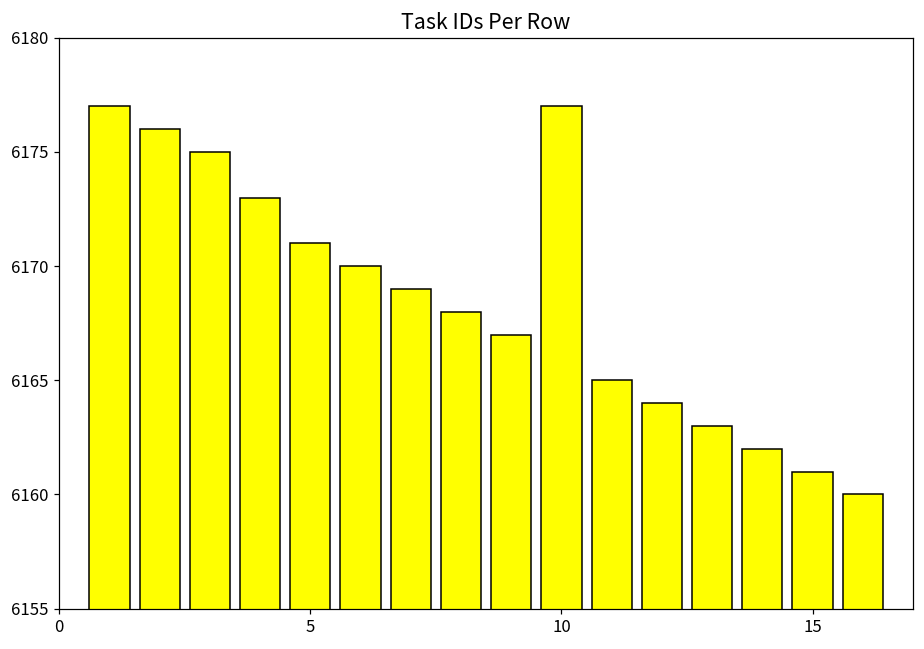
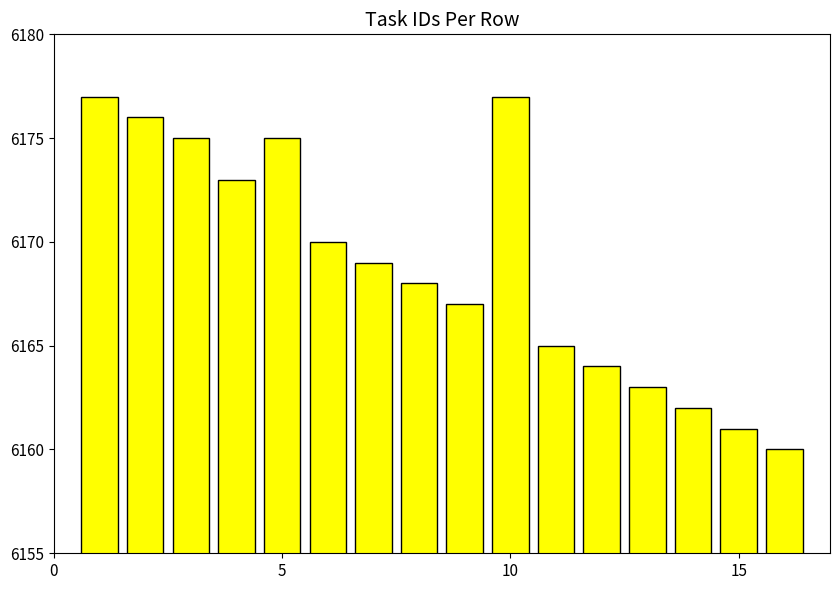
5: 6171 -> 6175
